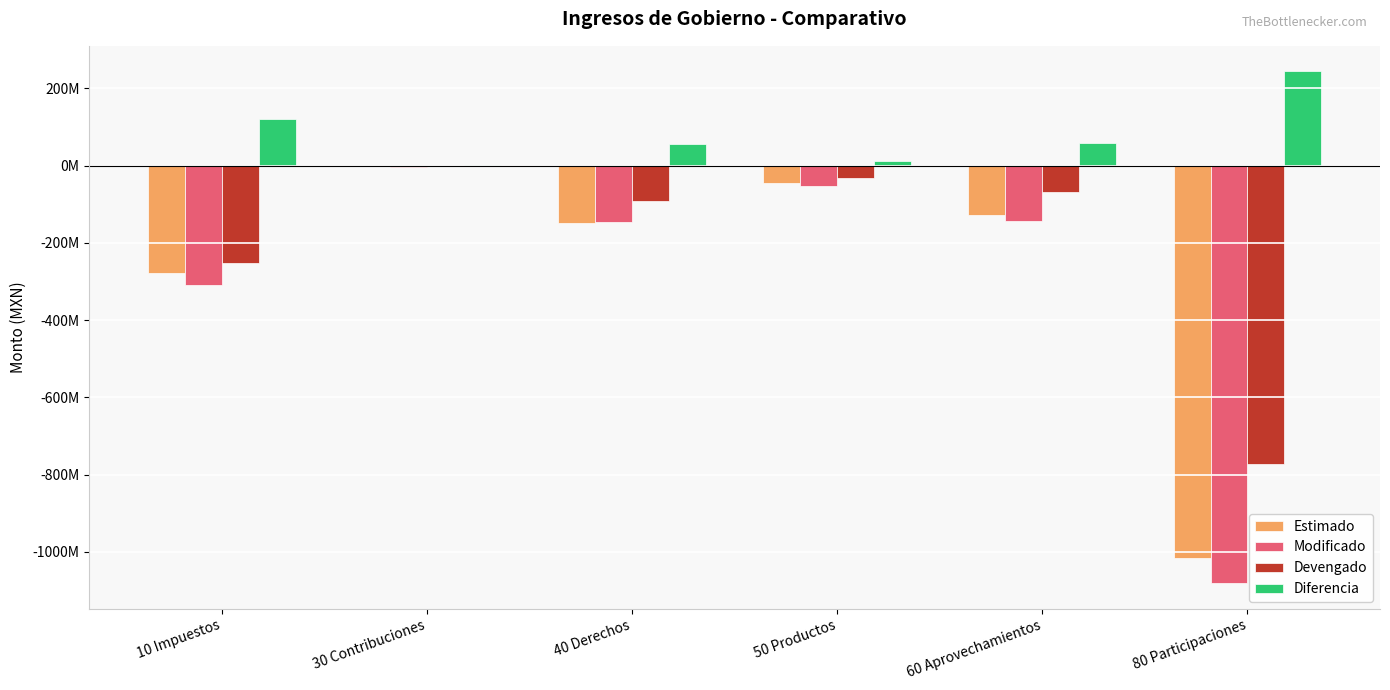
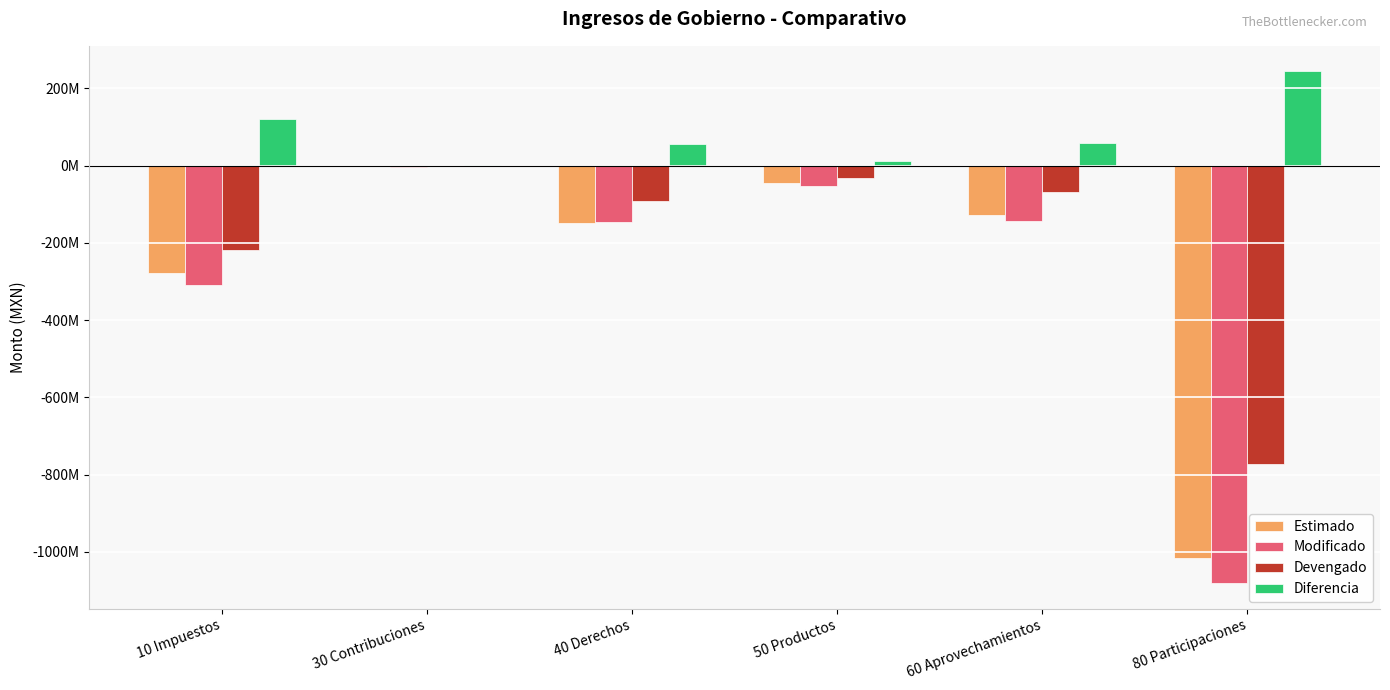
Devengado, 10 Impuestos: -250000000 -> -220000000
